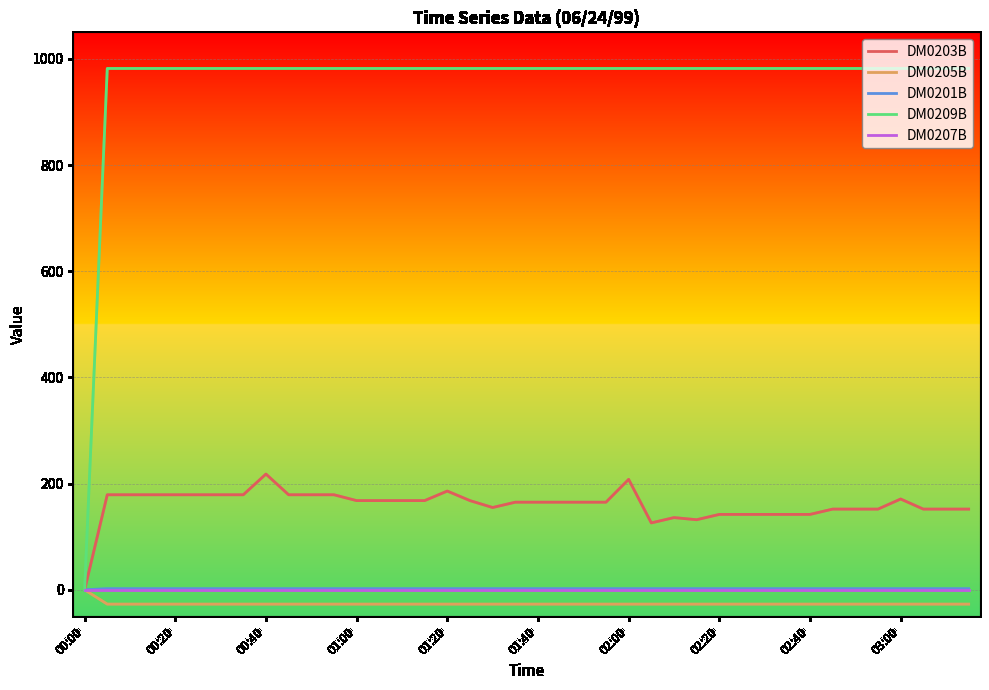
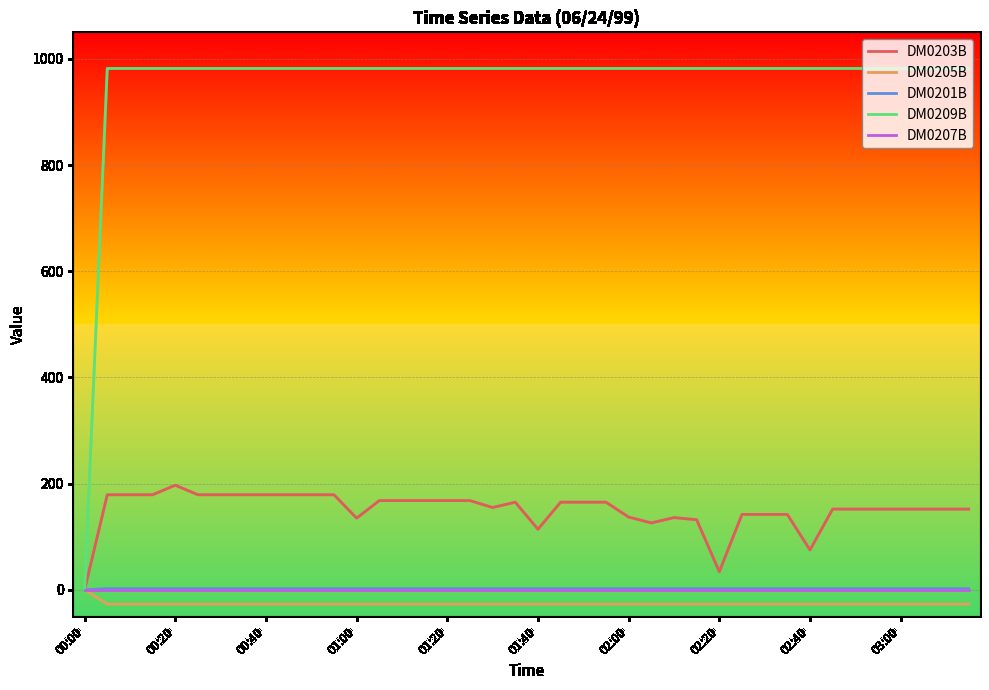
DM0203B, 00:20: 180 -> 200
DM0203B, 00:40: 220 -> 180
DM0203B, 01:00: 170 -> 140
DM0203B, 01:20: 190 -> 170
DM0203B, 01:40: 170 -> 110
DM0203B, 02:00: 210 -> 140
DM0203B, 02:20: 140 -> 30
DM0203B, 02:40: 140 -> 80
DM0203B, 03:00: 170 -> 150
